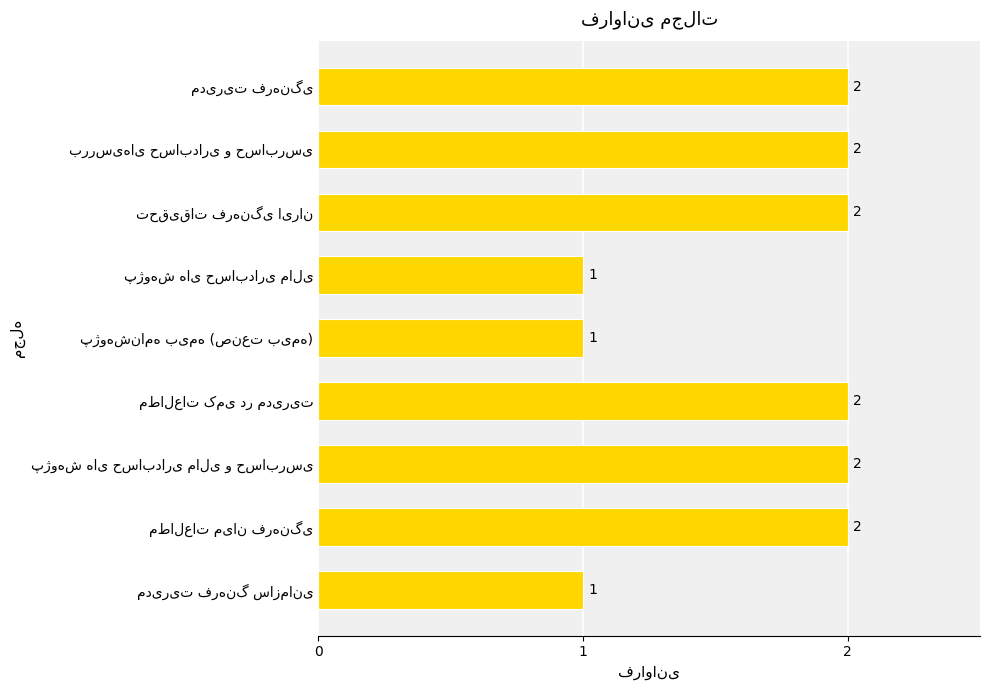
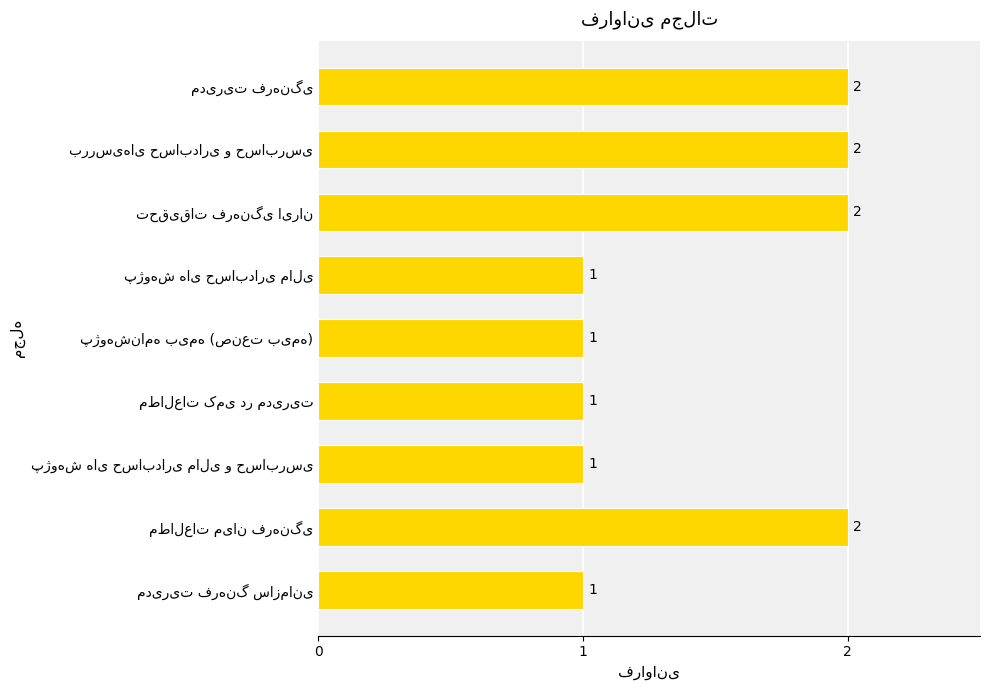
مطالعات کمی در مدیریت: 2 -> 1
پژوهش های حسابداری مالی و حسابرسی: 2 -> 1
